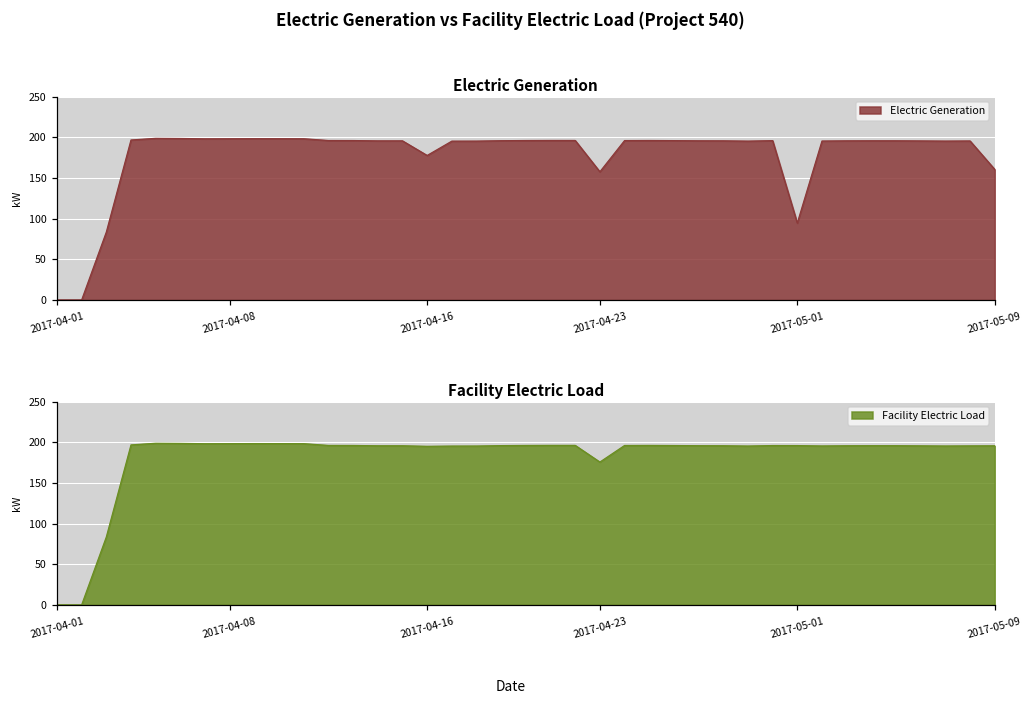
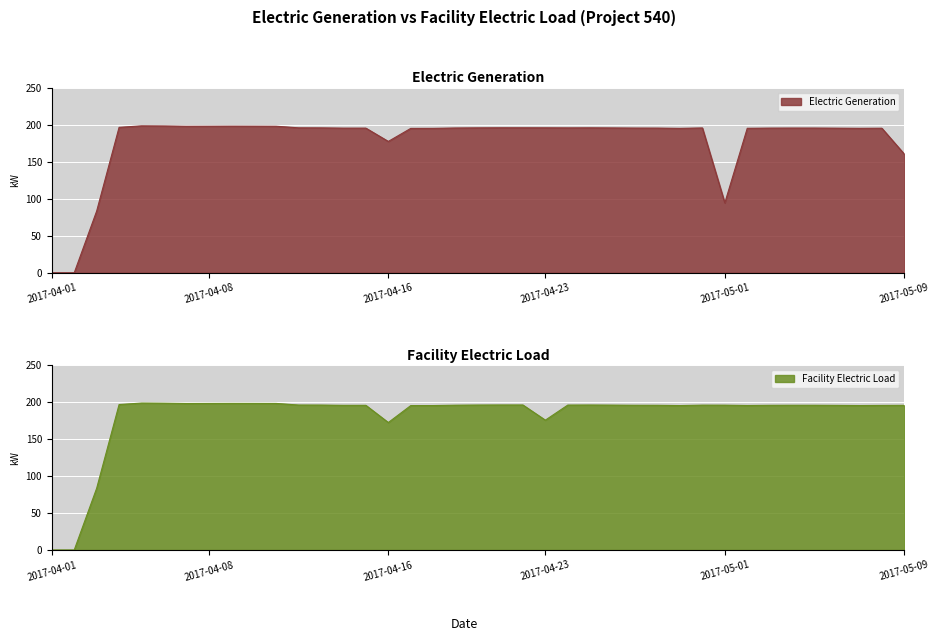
Electric Generation, 2017-04-23: 160 -> 200
Facility Electric Load, 2017-04-16: 200 -> 170
